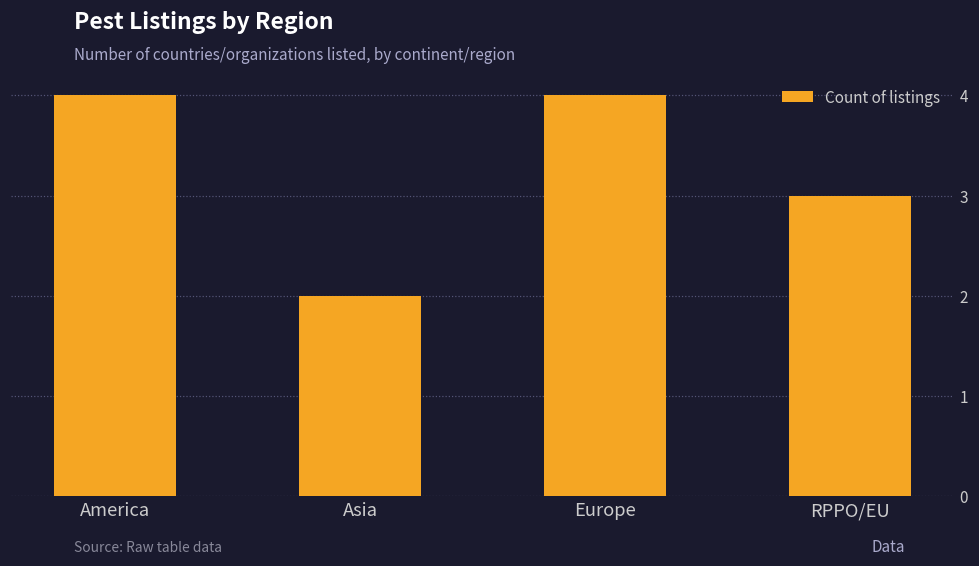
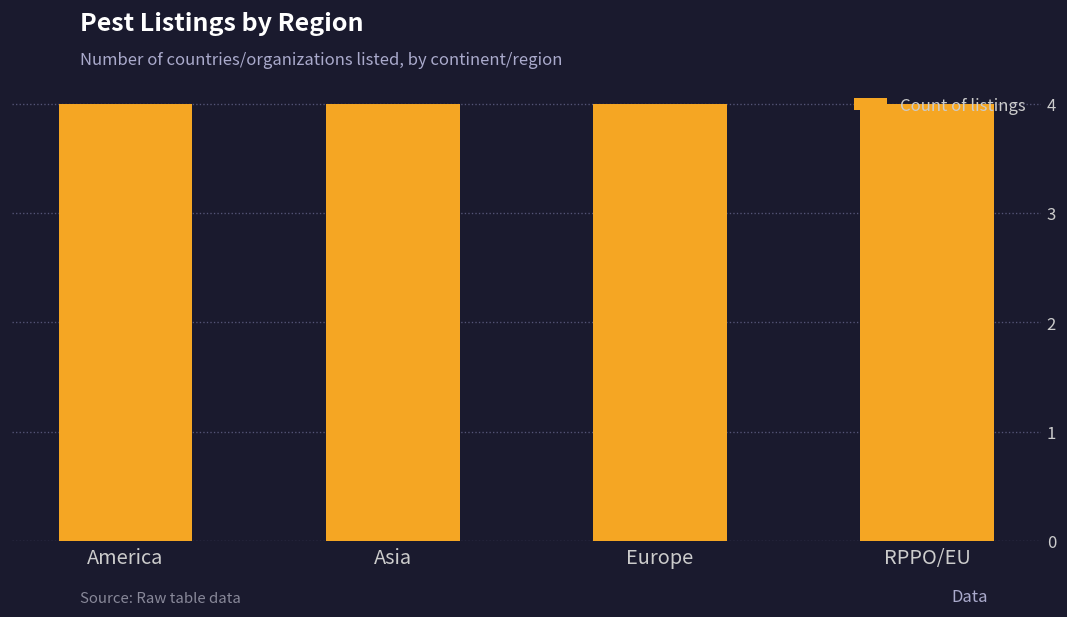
Asia: 2 -> 4
RPPO/EU: 3 -> 4
